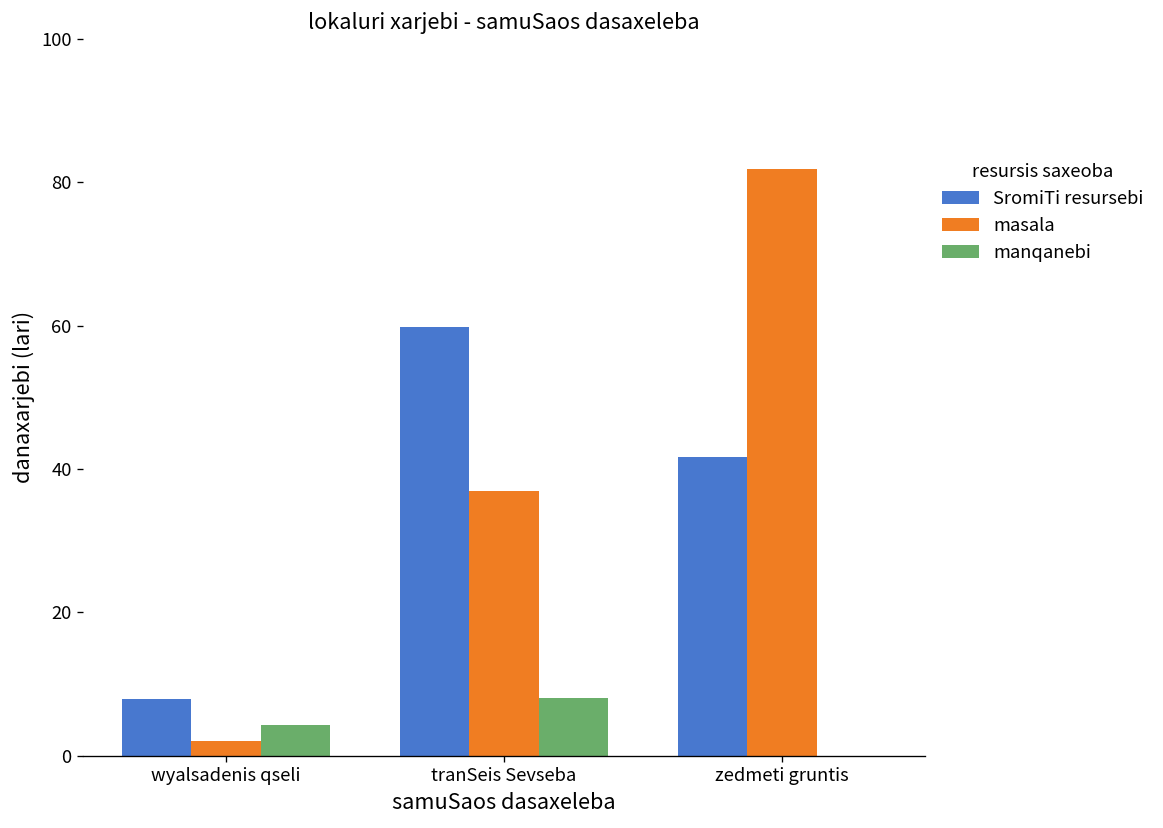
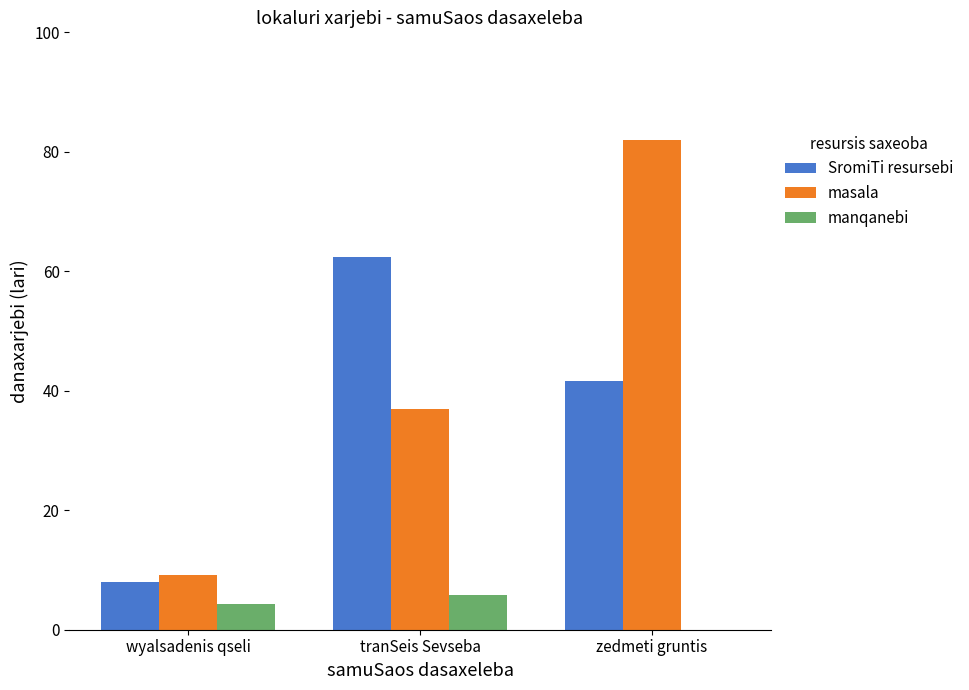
masala, wyalsadenis qseli: 2 -> 9
SromiTi resursebi, tranSeis Sevseba: 60 -> 62
manqanebi, tranSeis Sevseba: 8 -> 6
